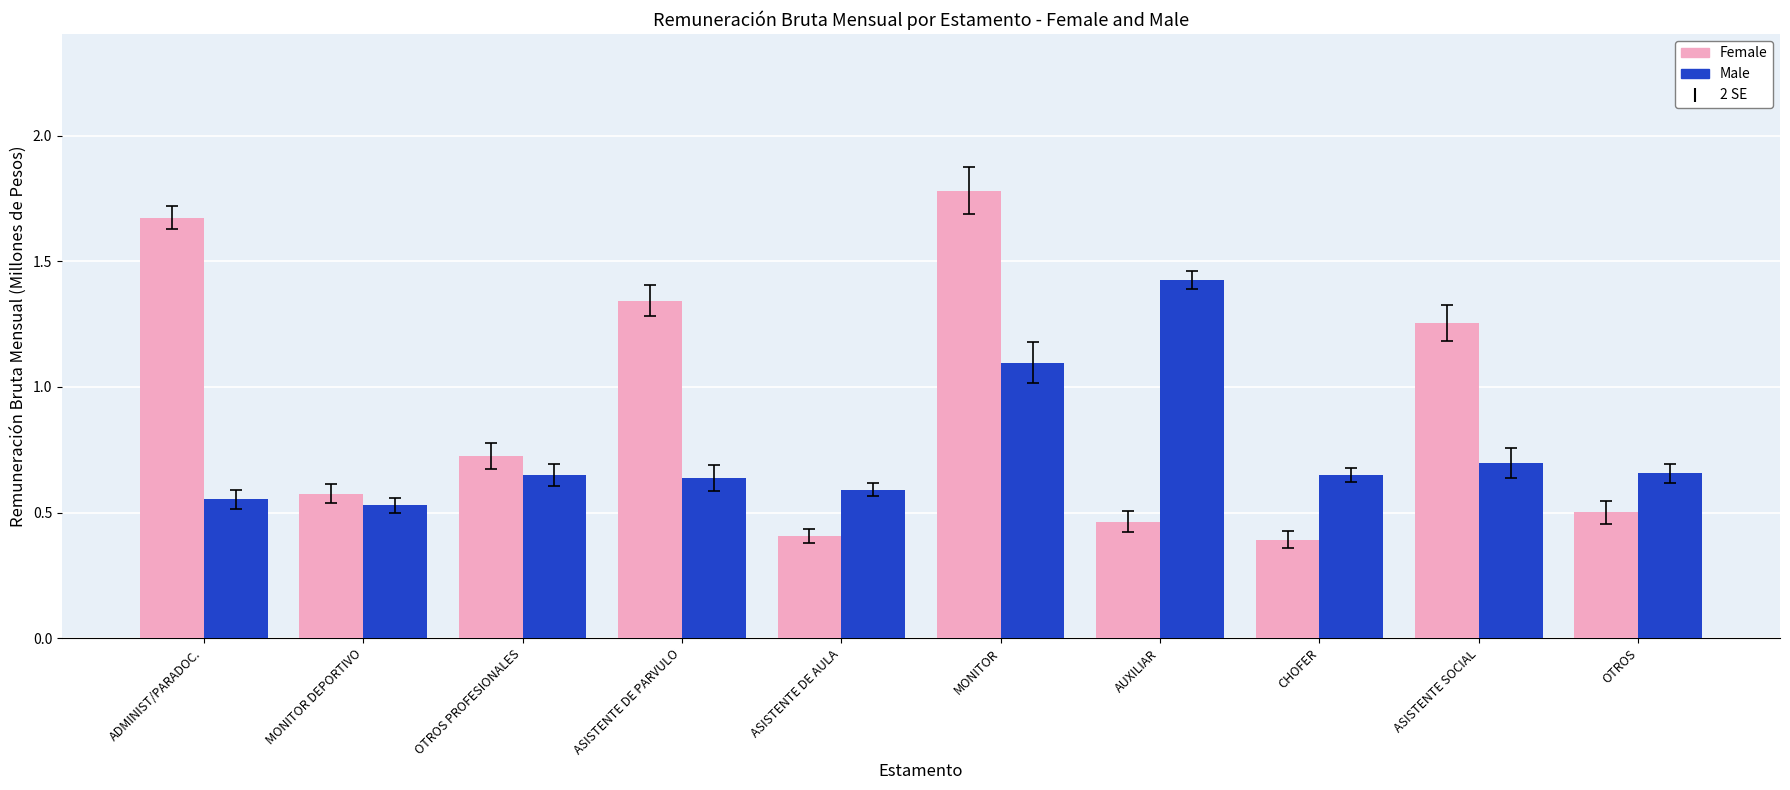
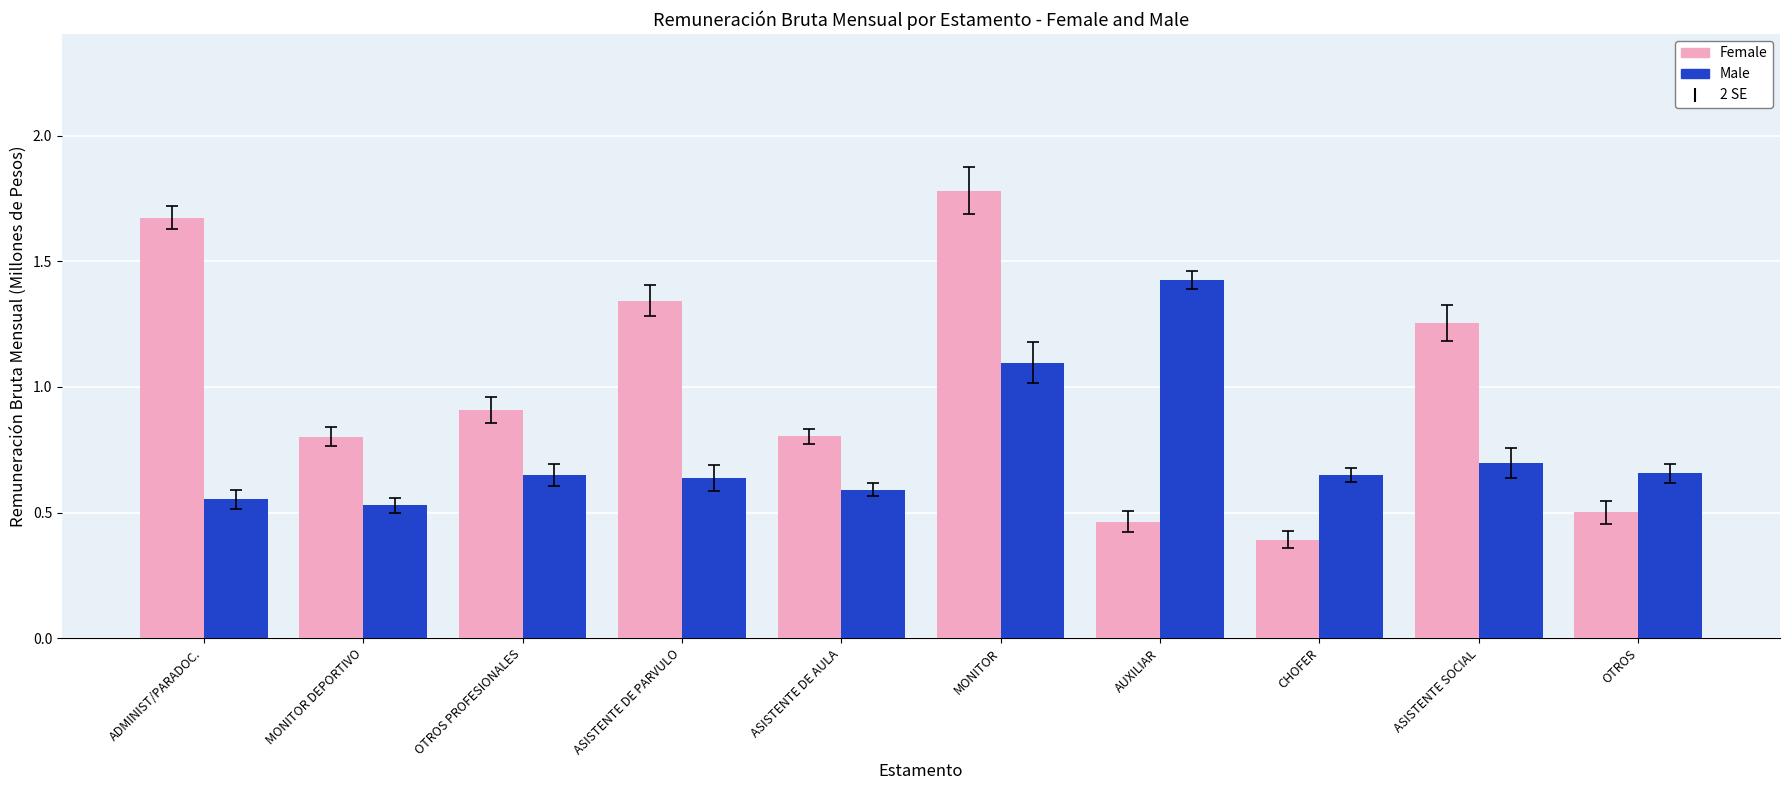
Female, MONITOR DEPORTIVO: 0.57 -> 0.80
Female, OTROS PROFESIONALES: 0.72 -> 0.91
Female, ASISTENTE DE AULA: 0.41 -> 0.80
